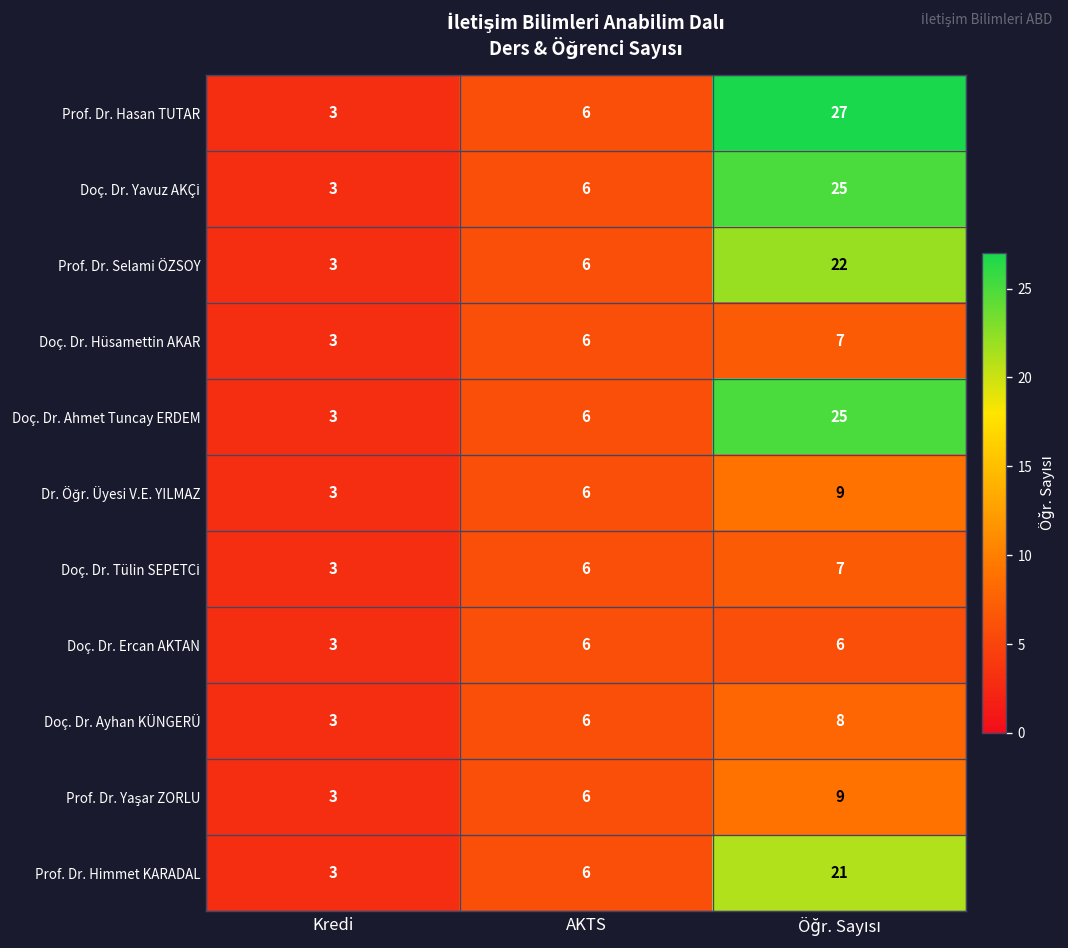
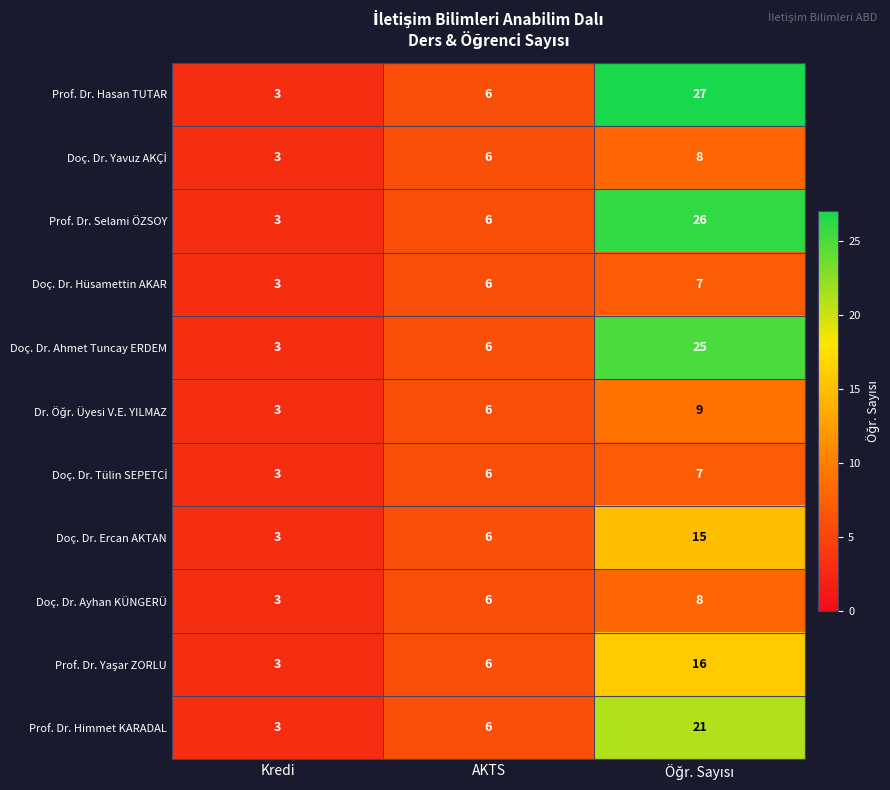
Doç. Dr. Yavuz AKÇİ, Öğr. Sayısı: 25 -> 8
Prof. Dr. Selami ÖZSOY, Öğr. Sayısı: 22 -> 26
Doç. Dr. Ercan AKTAN, Öğr. Sayısı: 6 -> 15
Prof. Dr. Yaşar ZORLU, Öğr. Sayısı: 9 -> 16
